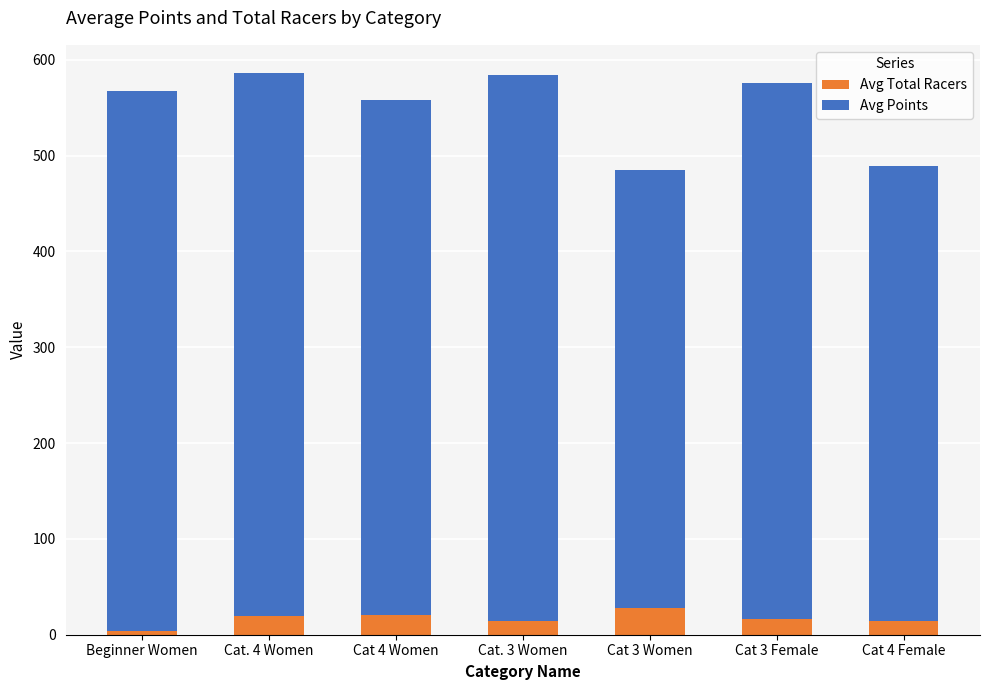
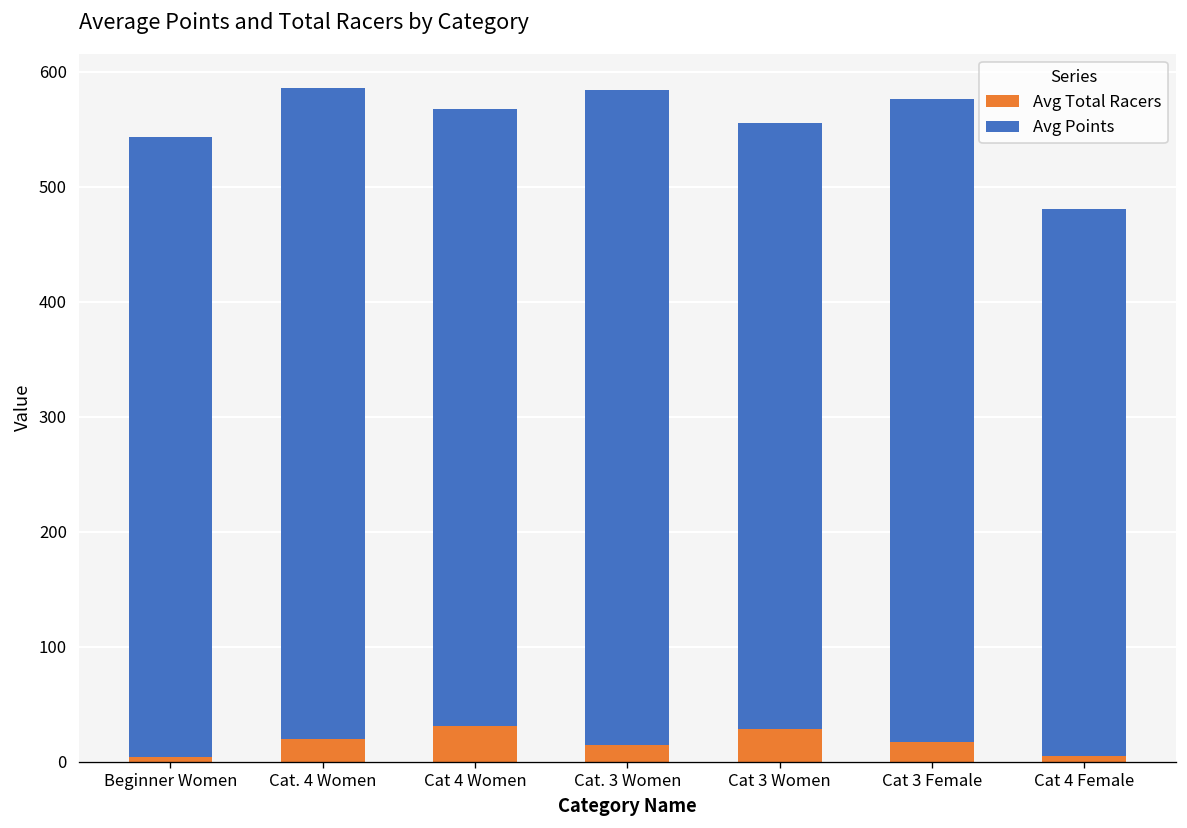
Avg Points, Beginner Women: 560 -> 540
Avg Total Racers, Cat 4 Women: 20 -> 30
Avg Points, Cat 3 Women: 460 -> 530
Avg Total Racers, Cat 4 Female: 14 -> 5
